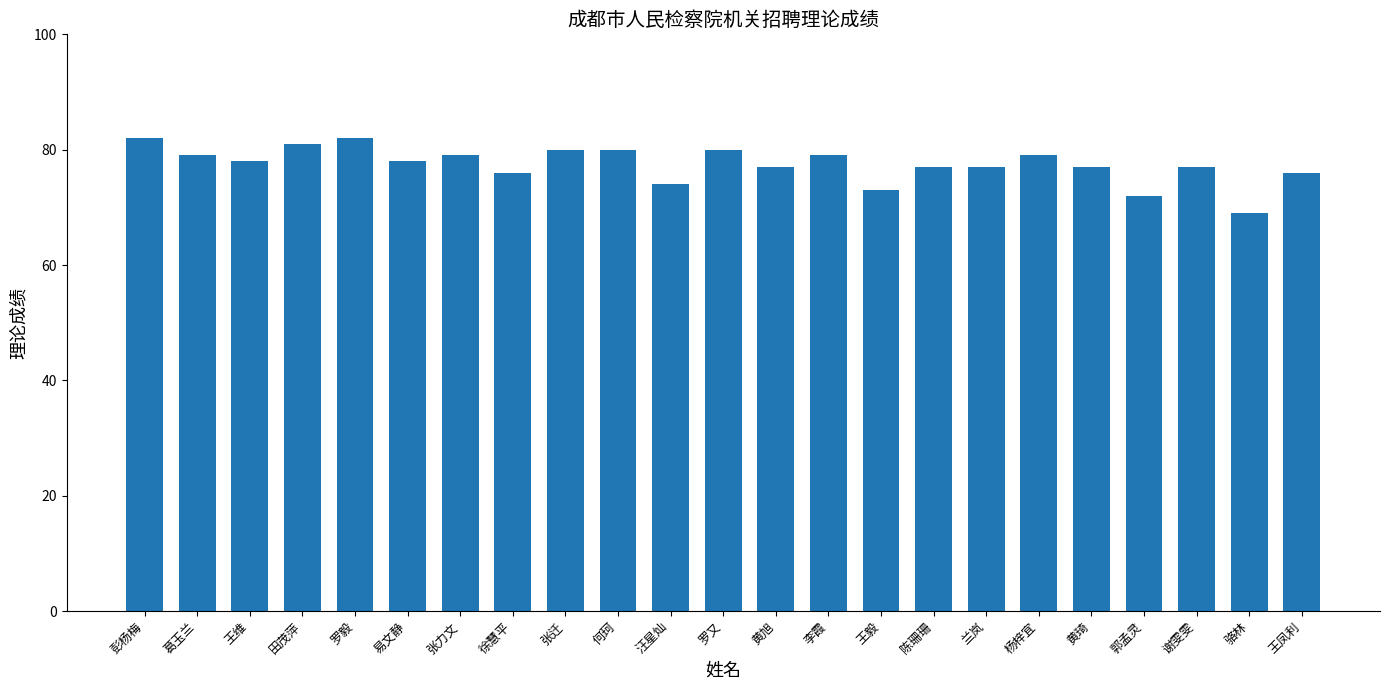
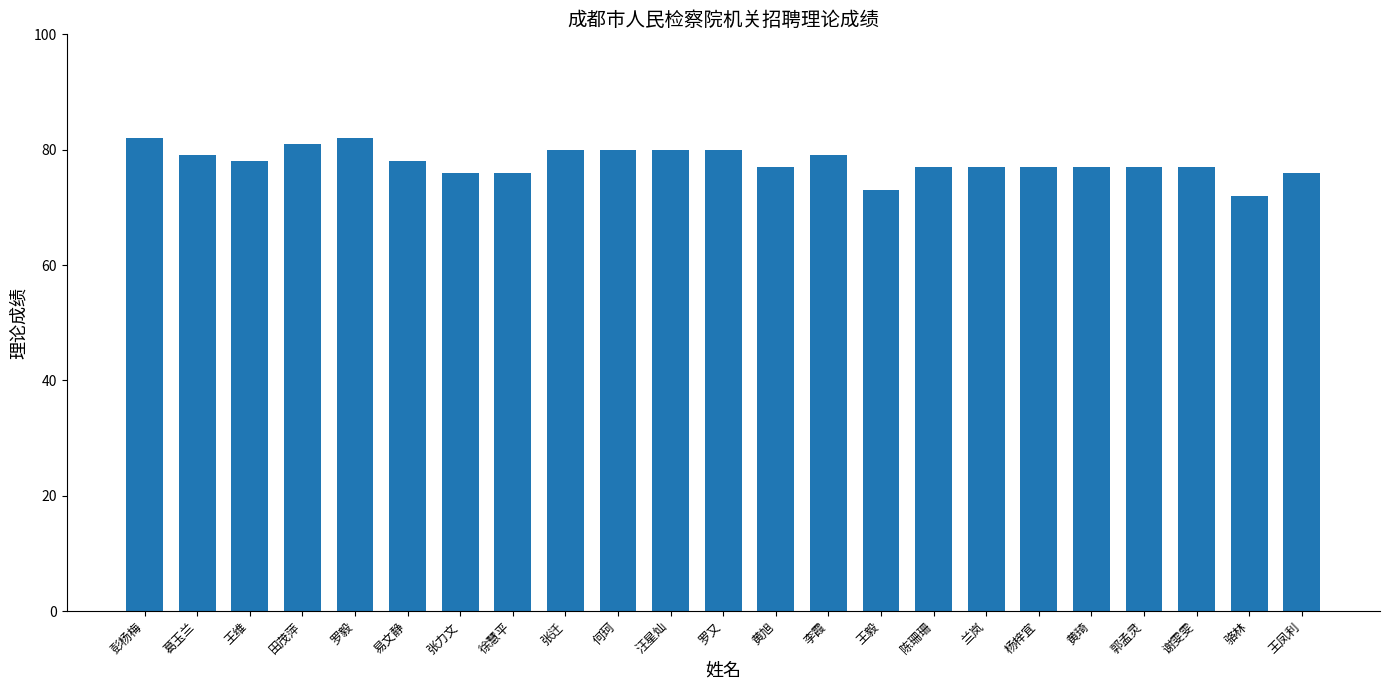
张力文: 79 -> 76
汪星灿: 74 -> 80
杨梓宜: 79 -> 77
郭孟灵: 72 -> 77
骆林: 69 -> 72
